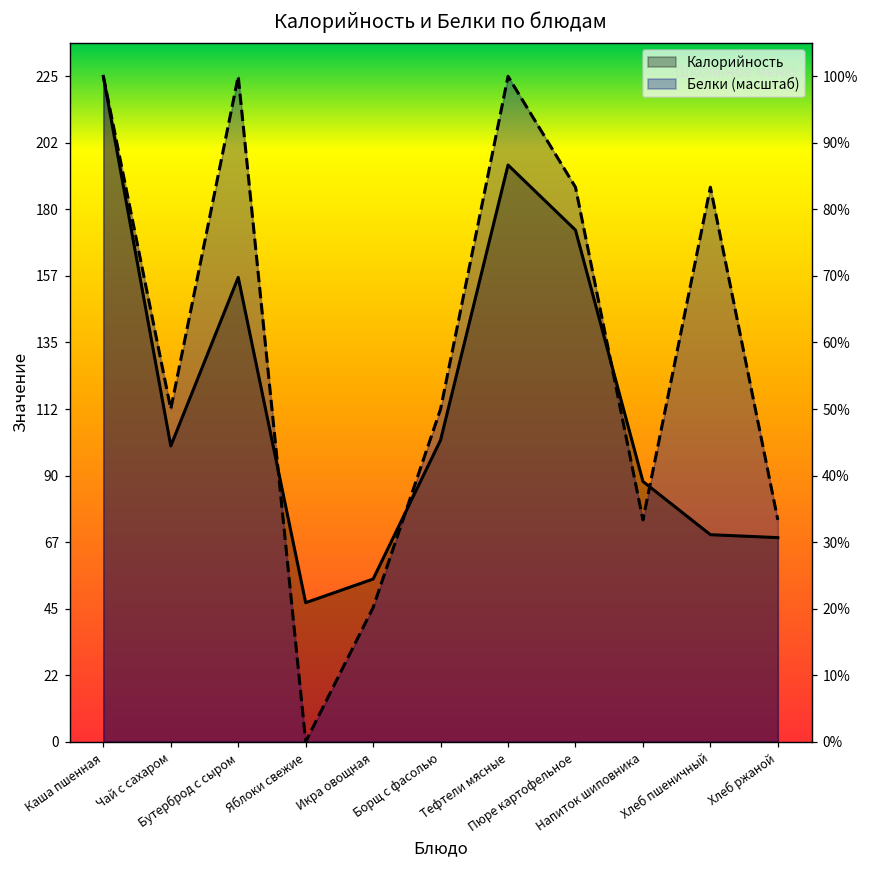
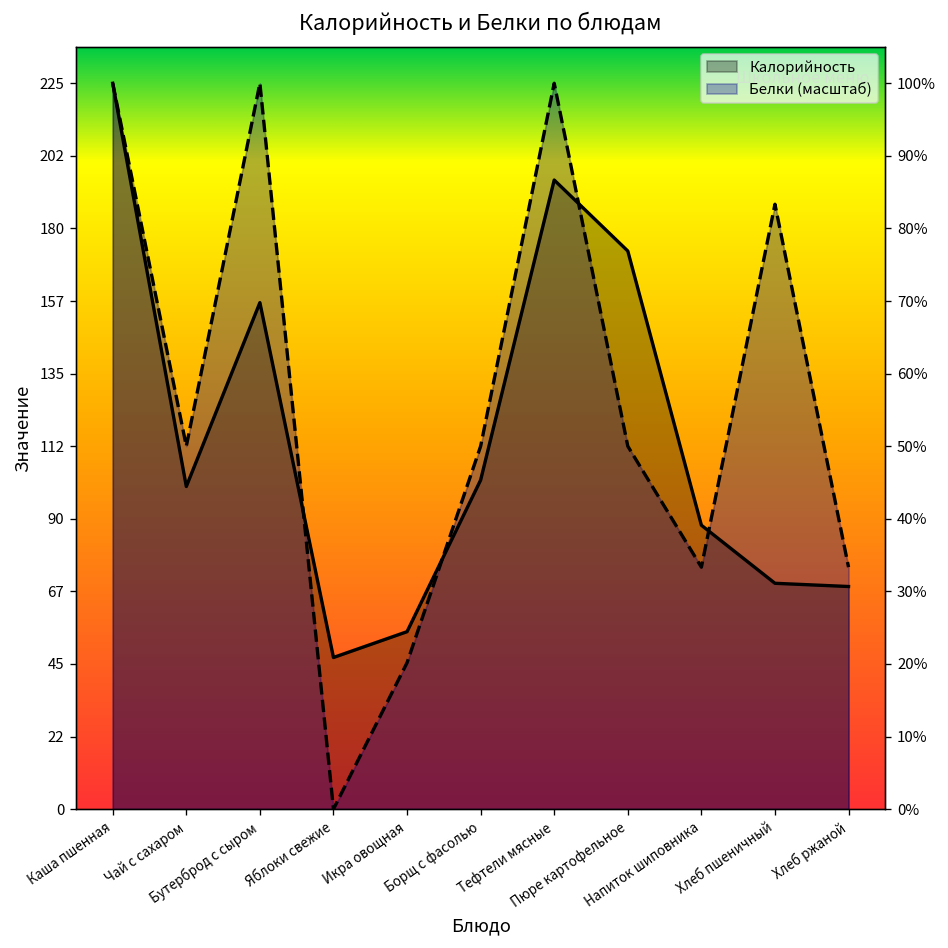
Белки (масштаб), Пюре картофельное: 188 -> 113
